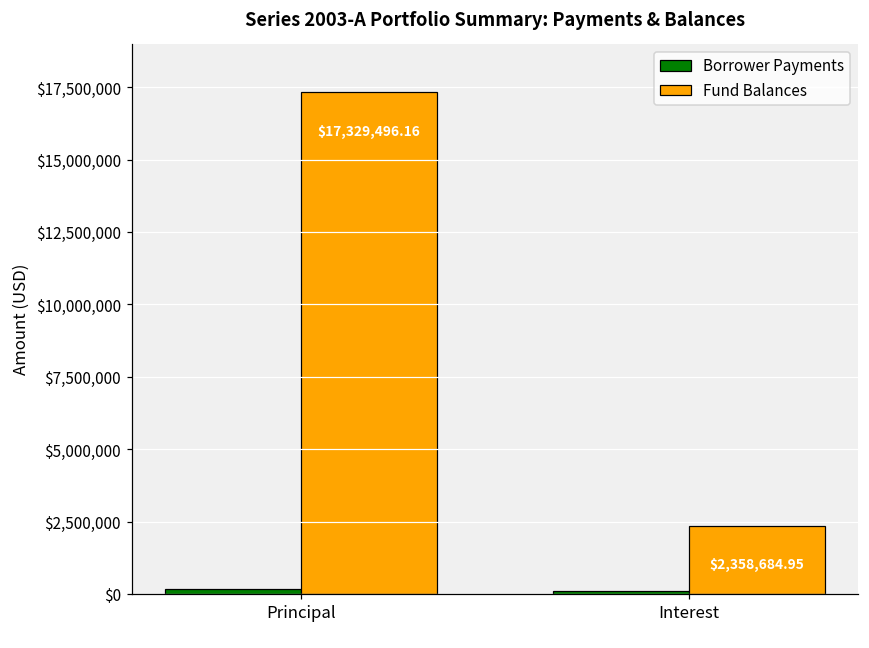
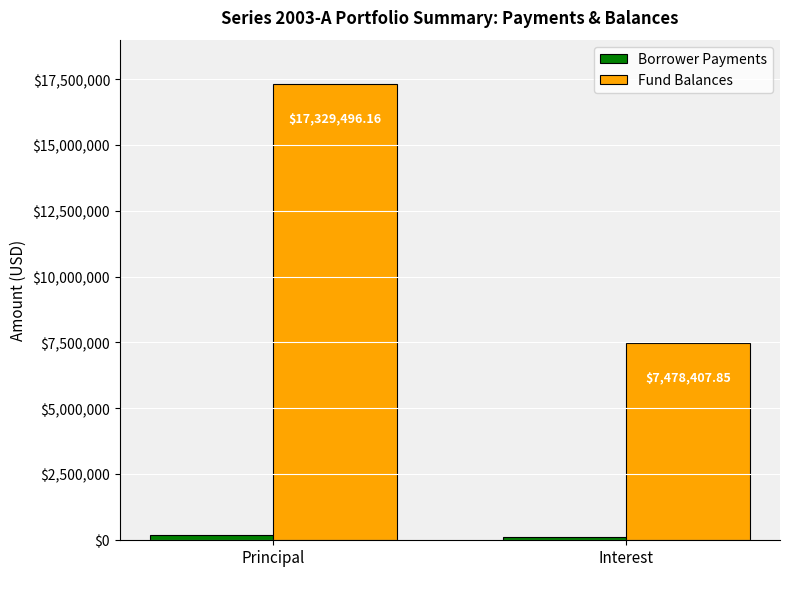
Fund Balances, Interest: $2,358,684.95 -> $7,478,407.85
